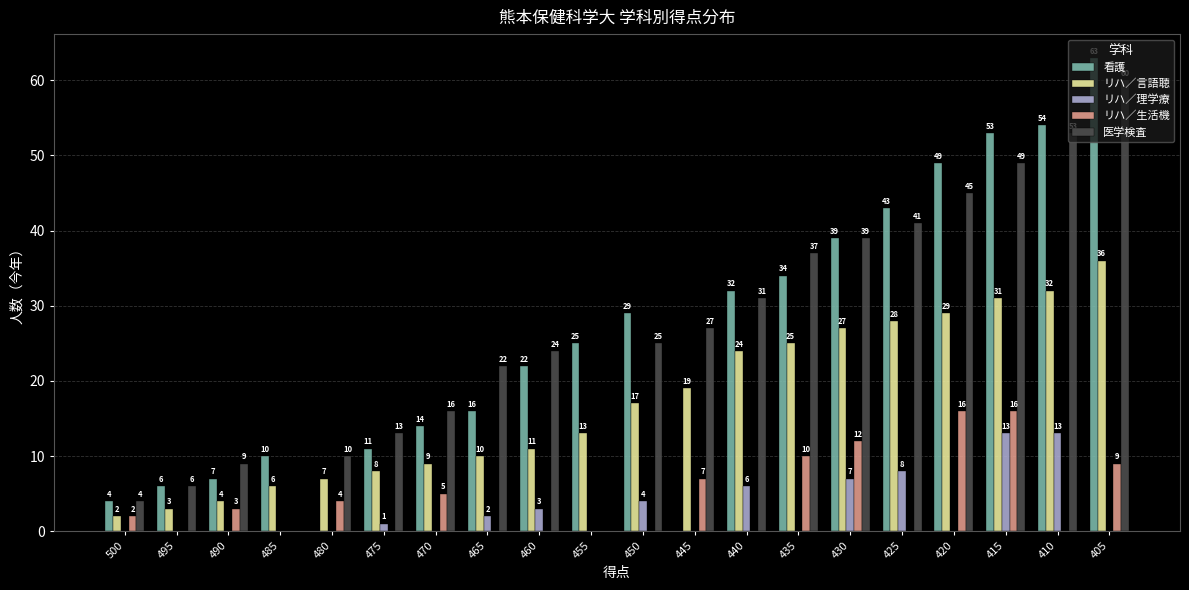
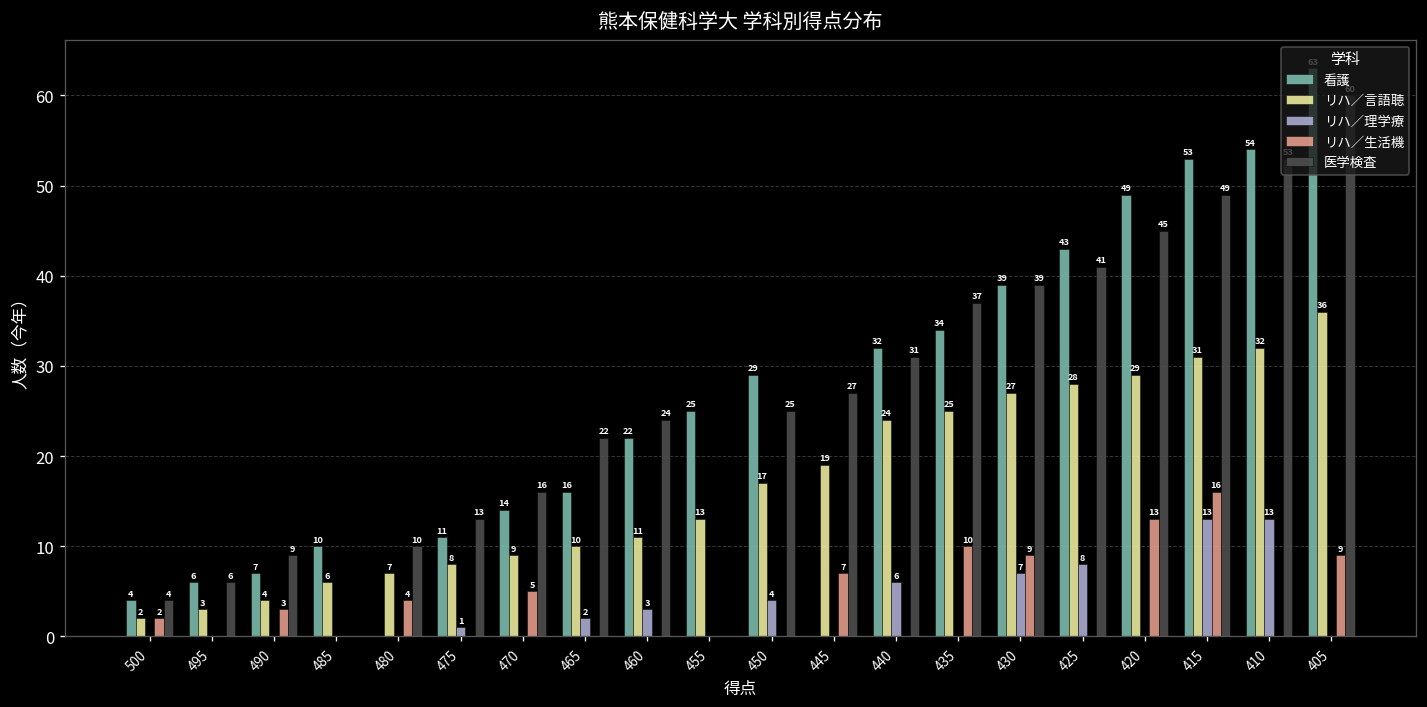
リハ／生活機, 430: 12 -> 9
リハ／生活機, 420: 16 -> 13
